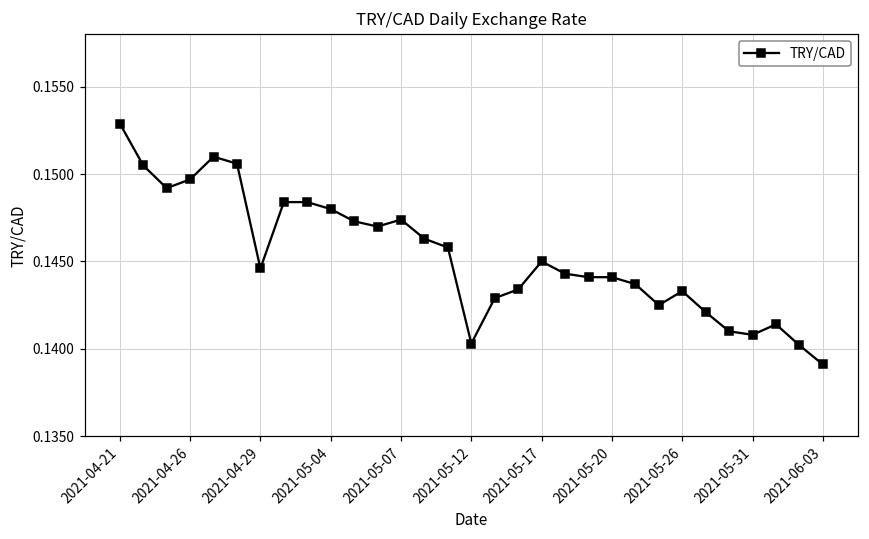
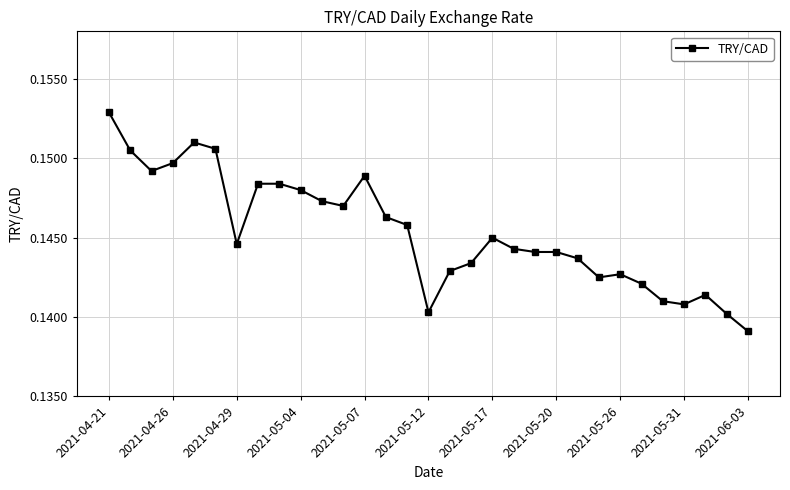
2021-05-07: 0.1474 -> 0.1489
2021-05-26: 0.1433 -> 0.1427
